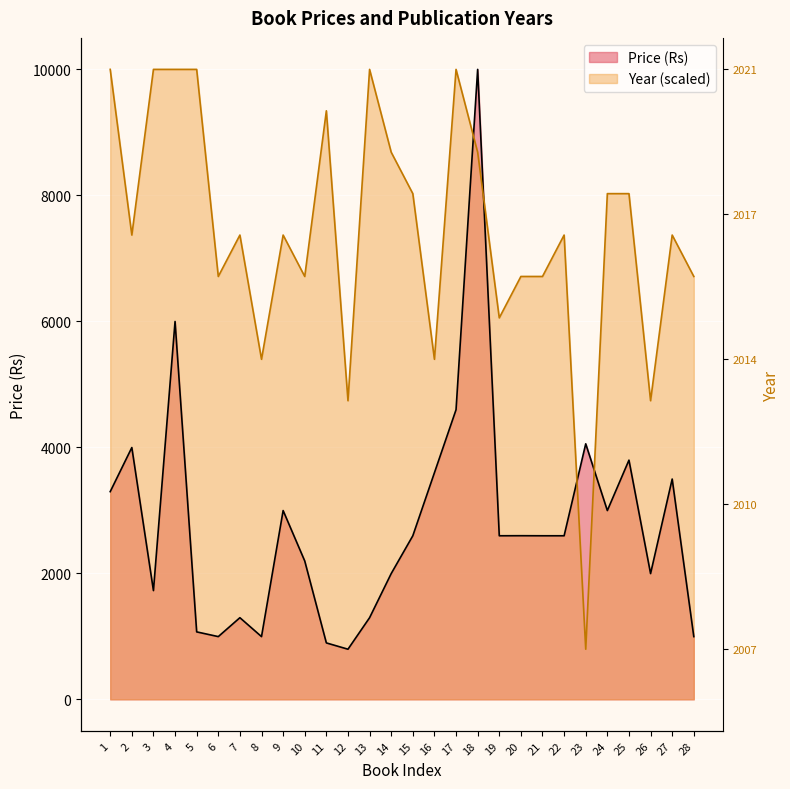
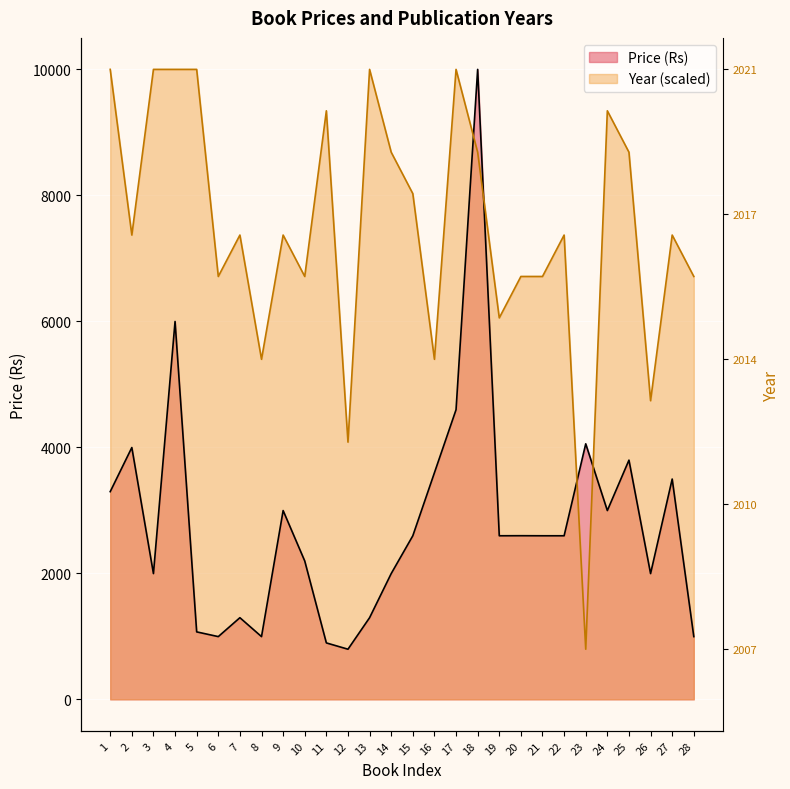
Price (Rs), 3: 1700 -> 2000
Year (scaled), 12: 4700 -> 4100
Year (scaled), 24: 8000 -> 9300
Year (scaled), 25: 8000 -> 8700
